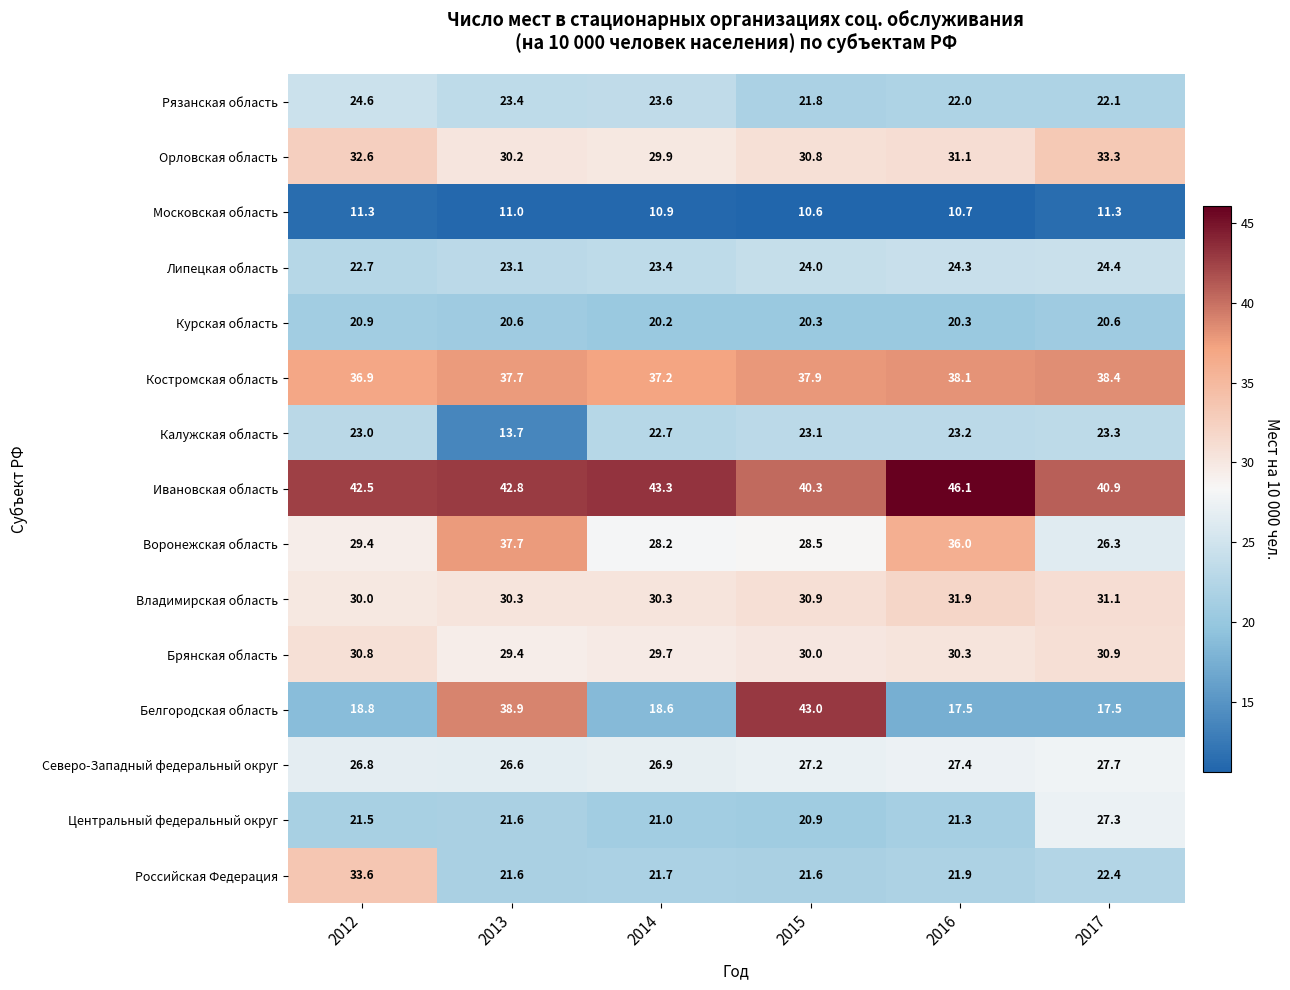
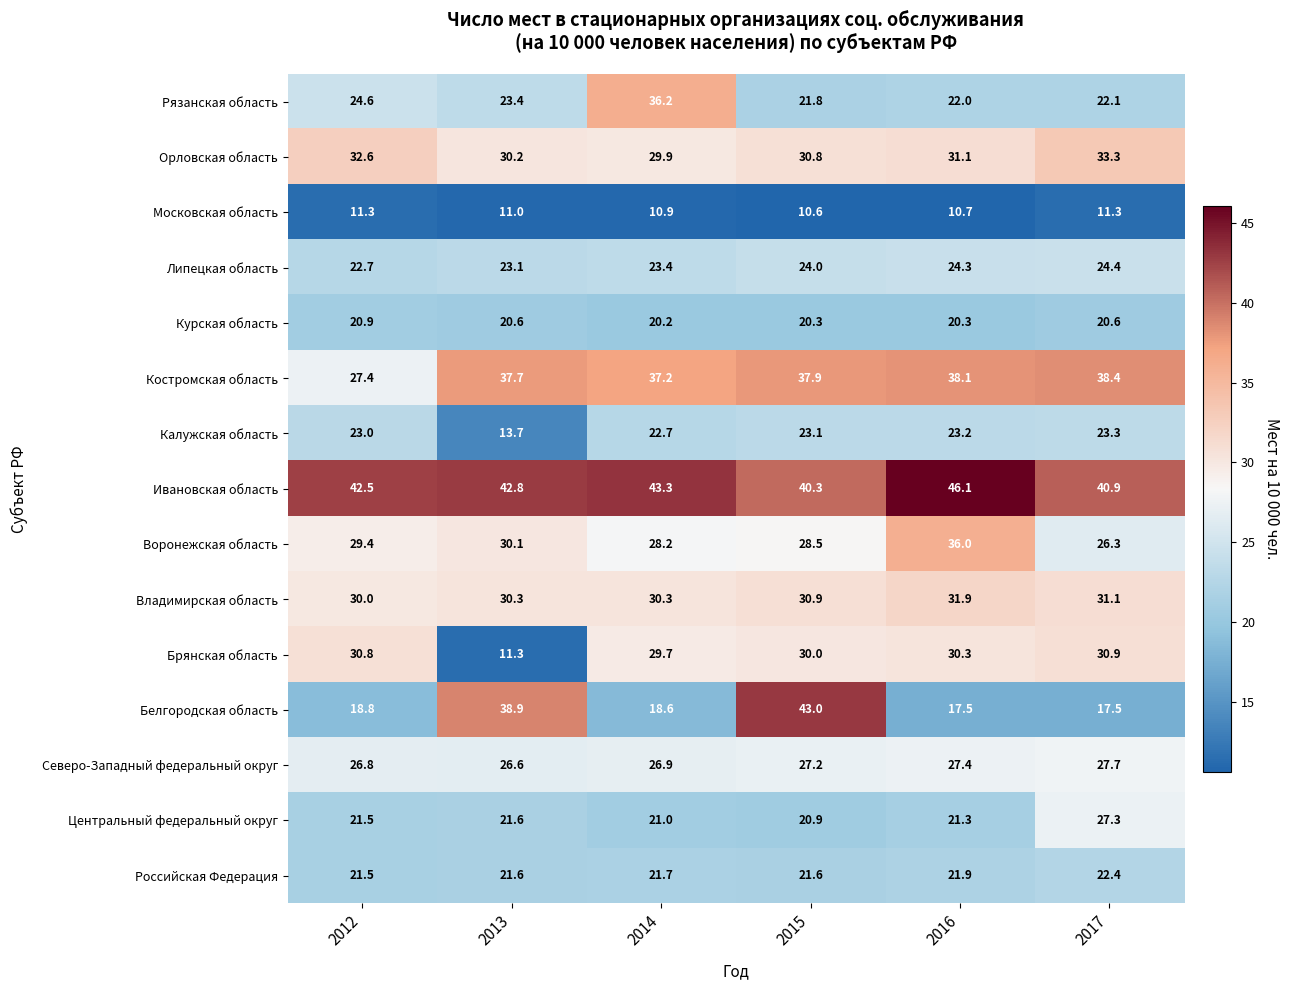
Рязанская область, 2014: 23.6 -> 36.2
Костромская область, 2012: 36.9 -> 27.4
Воронежская область, 2013: 37.7 -> 30.1
Брянская область, 2013: 29.4 -> 11.3
Российская Федерация, 2012: 33.6 -> 21.5
